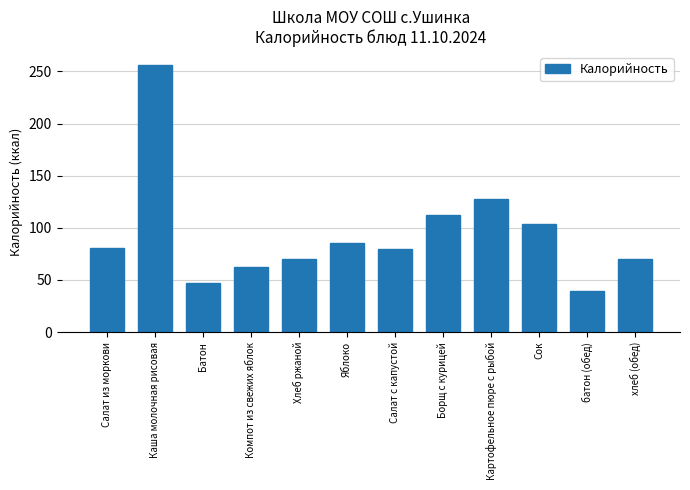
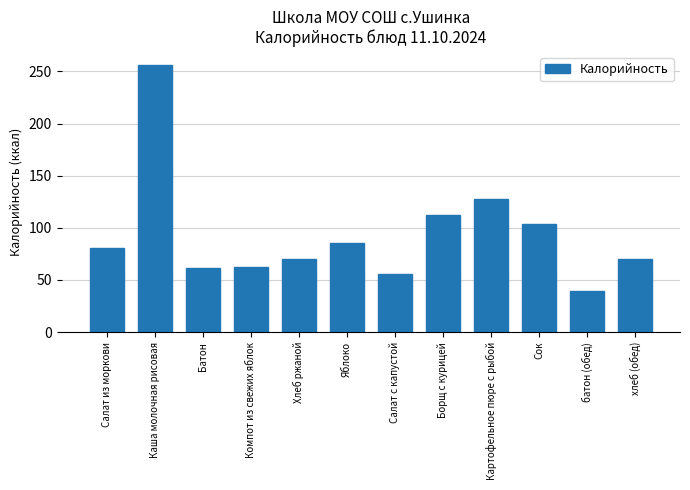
Батон: 47 -> 61
Салат с капустой: 80 -> 56
